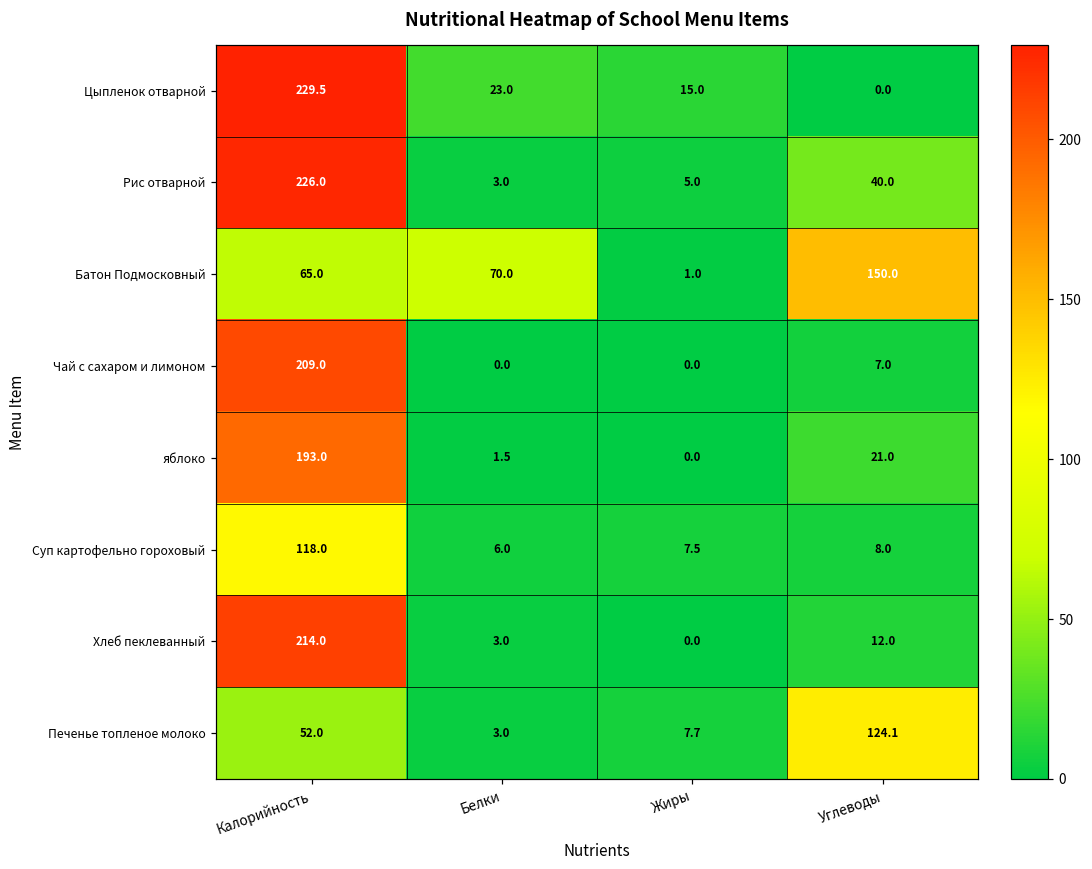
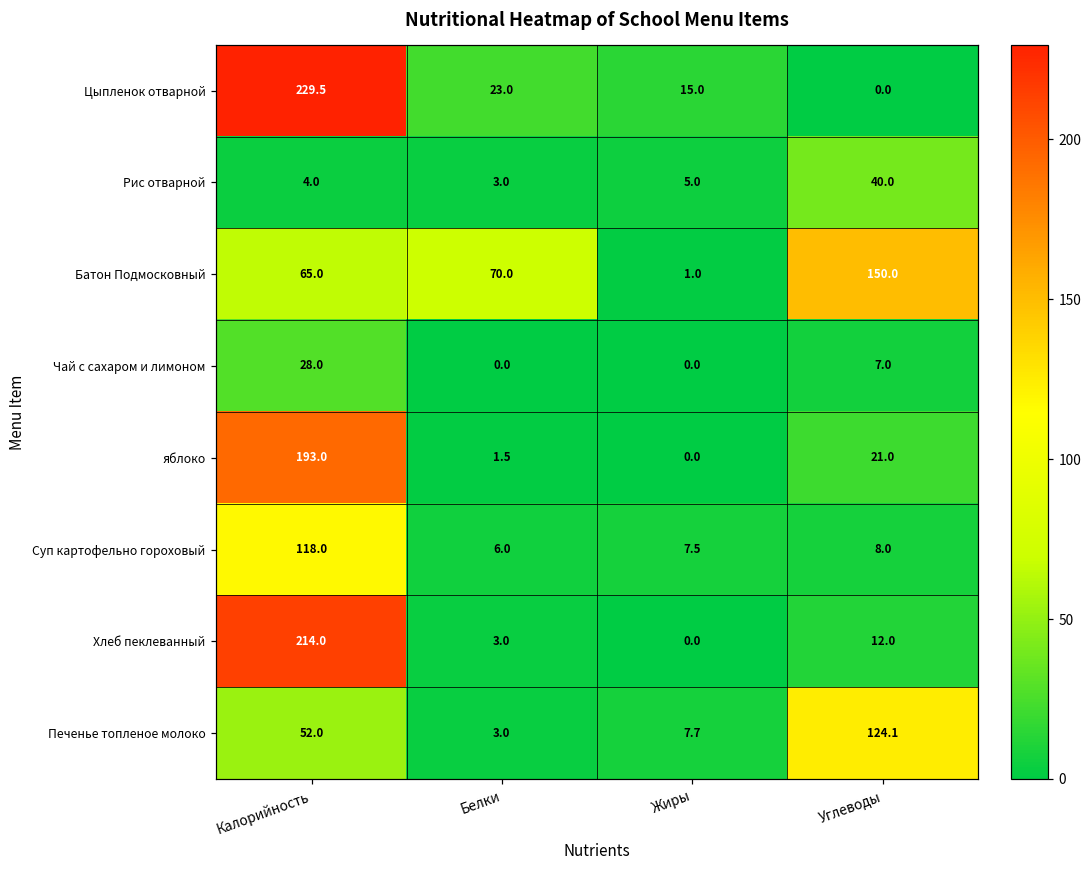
Рис отварной, Калорийность: 226.0 -> 4.0
Чай с сахаром и лимоном, Калорийность: 209.0 -> 28.0
